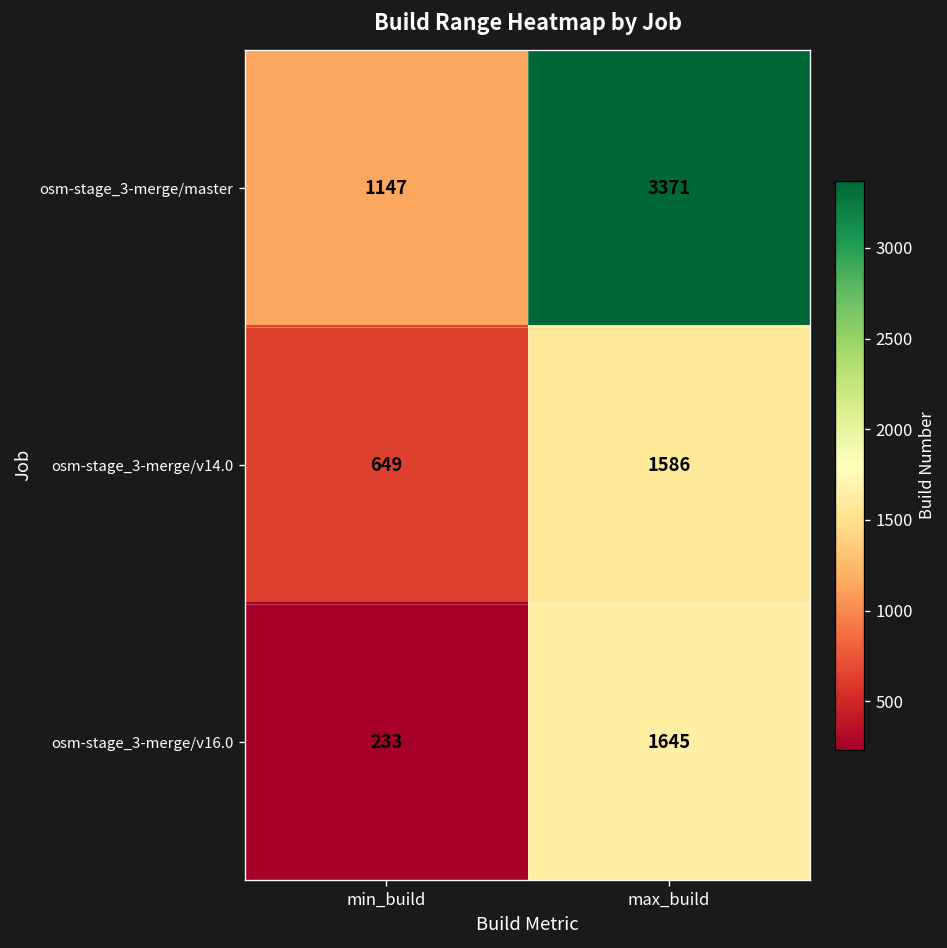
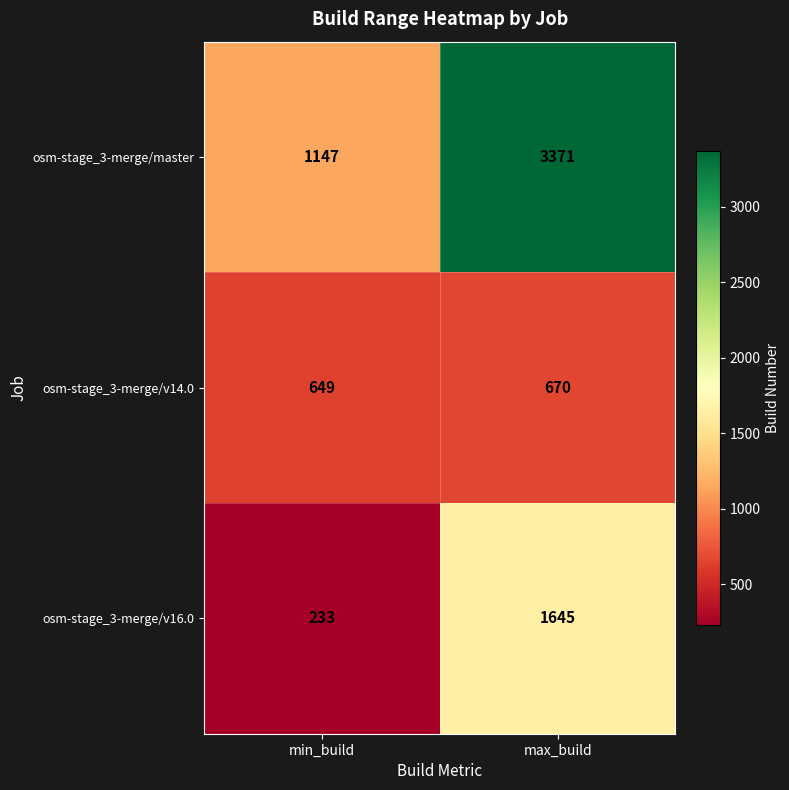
osm-stage_3-merge/v14.0, max_build: 1586 -> 670
